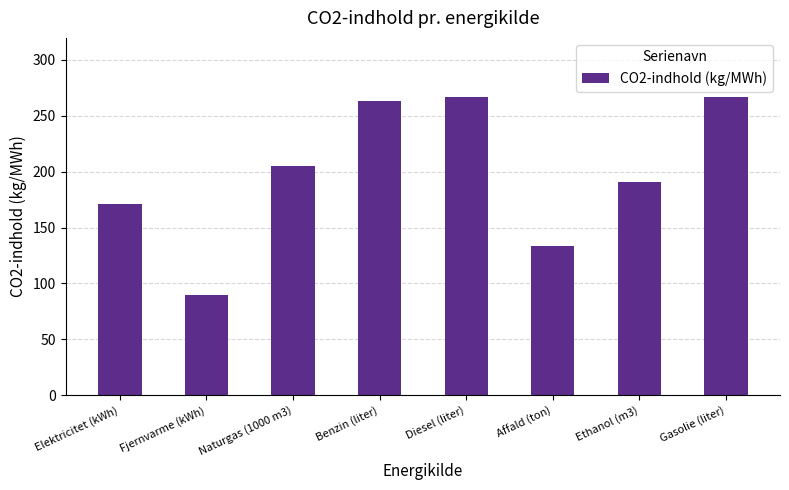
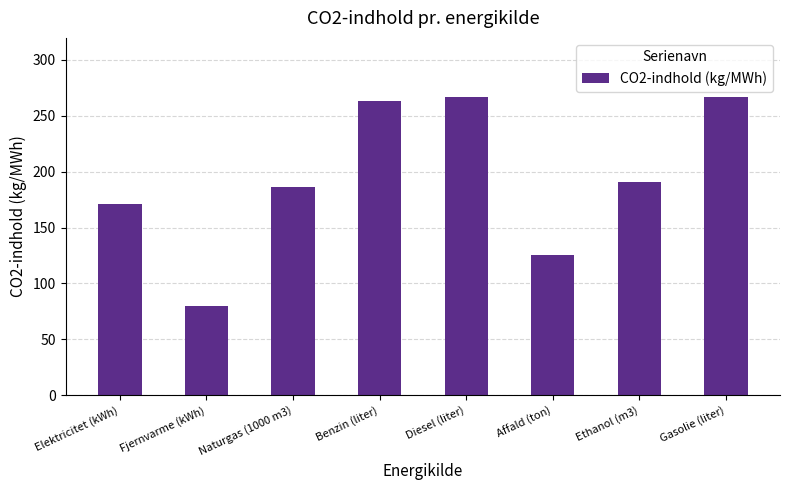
Fjernvarme (kWh): 90 -> 80
Naturgas (1000 m3): 205 -> 187
Affald (ton): 133 -> 125
